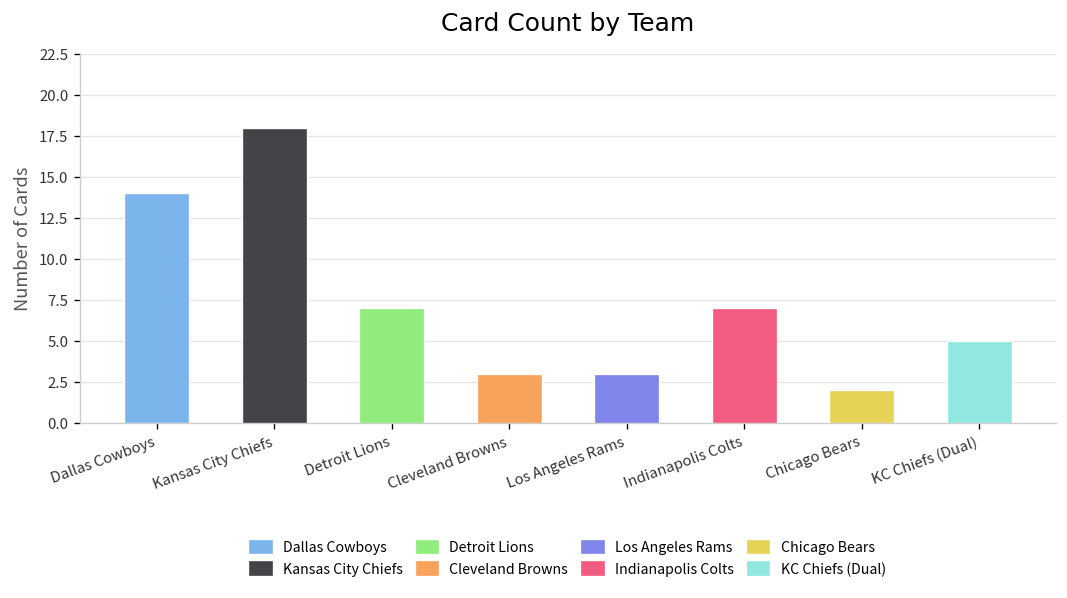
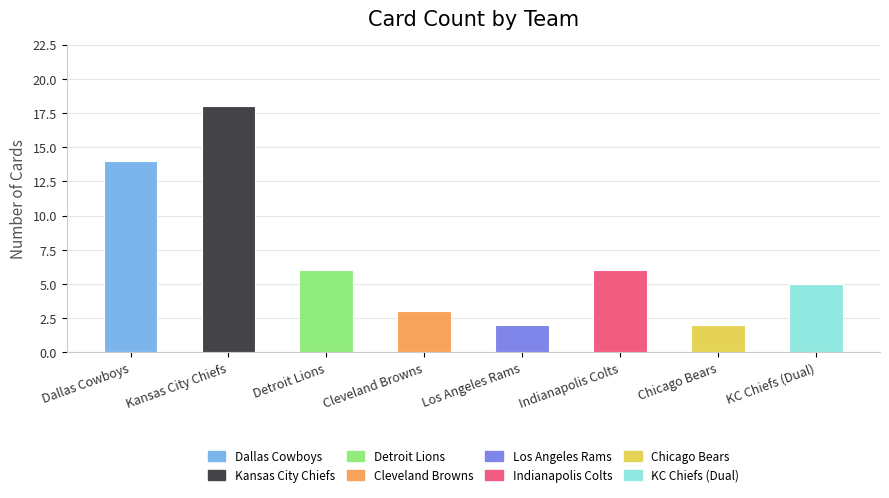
Detroit Lions: 7 -> 6
Los Angeles Rams: 3 -> 2
Indianapolis Colts: 7 -> 6
